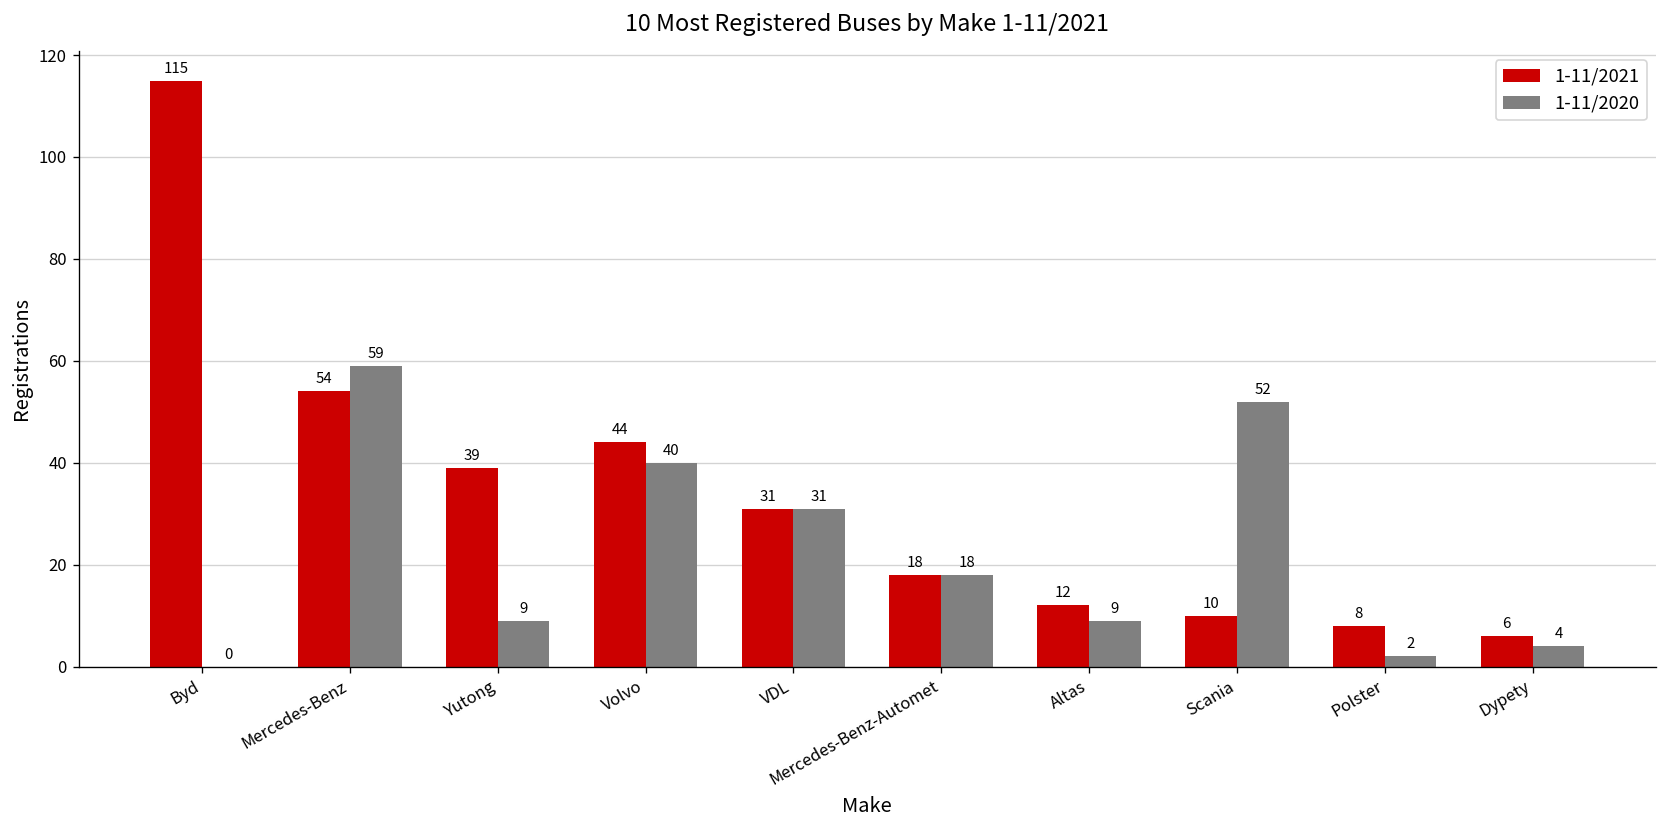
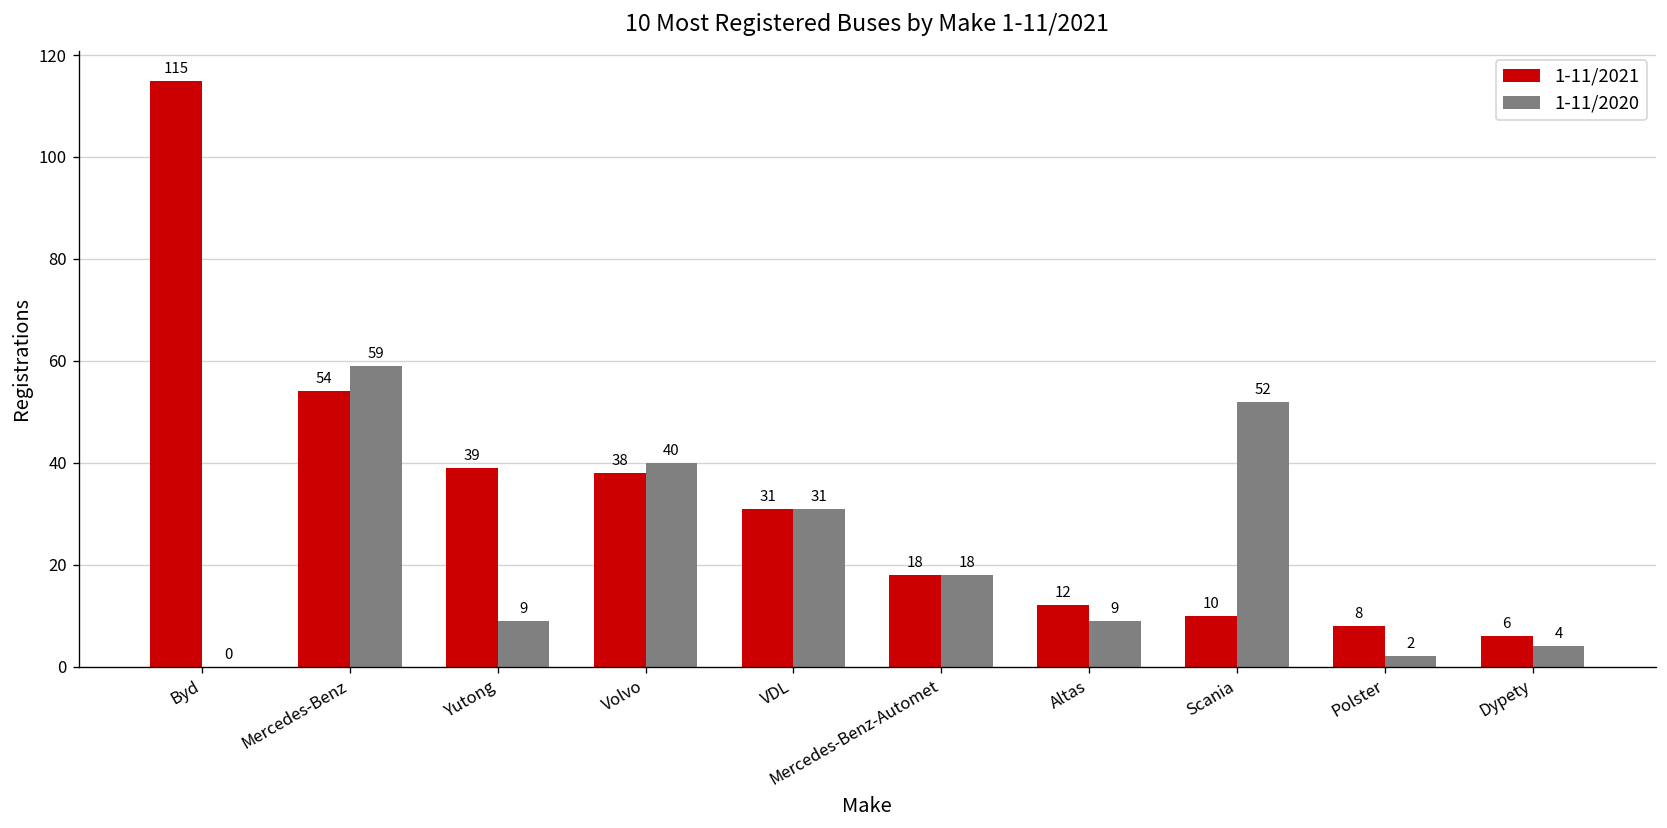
1-11/2021, Volvo: 44 -> 38
